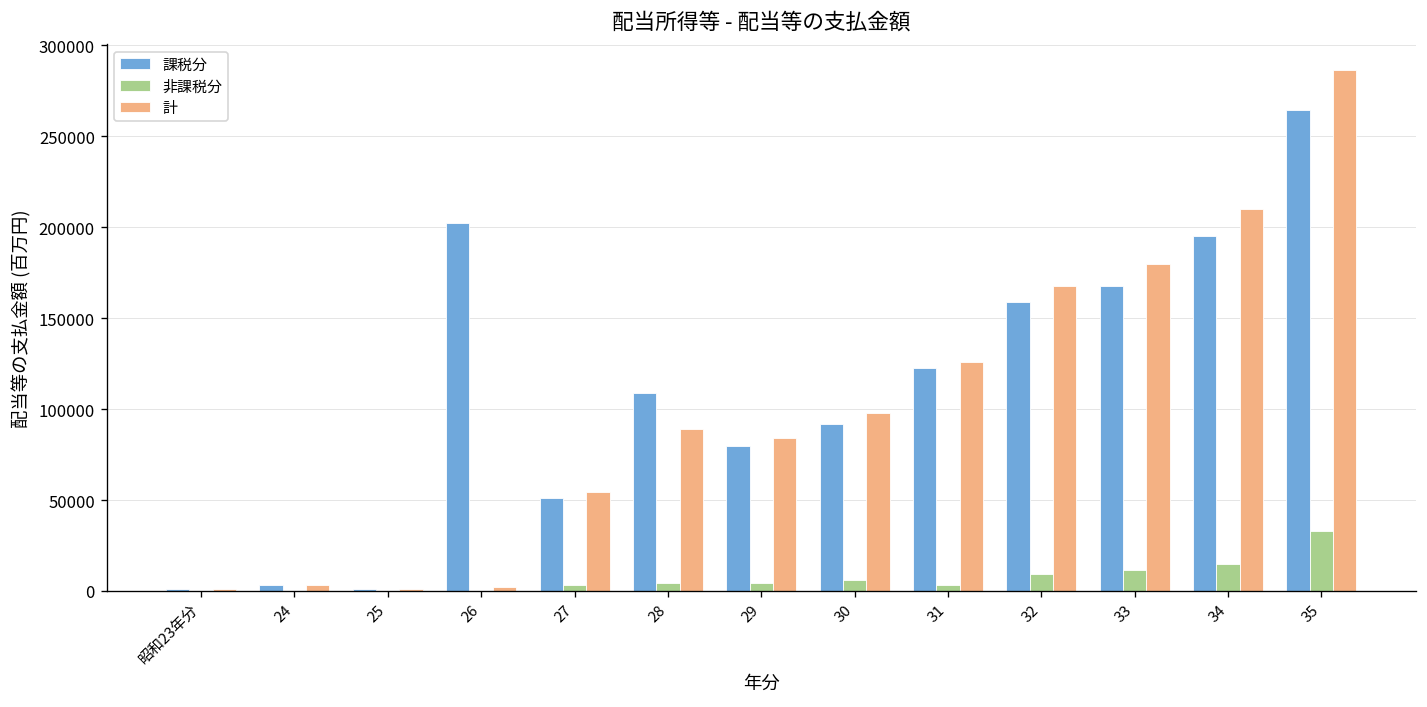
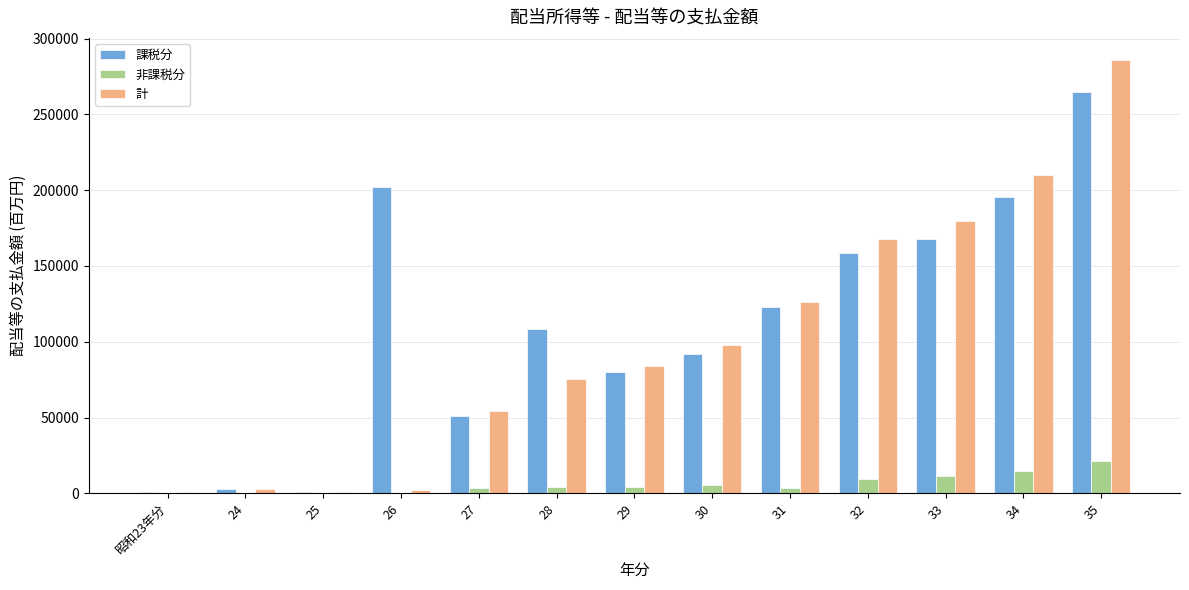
計, 28: 89000 -> 75000
非課税分, 35: 33000 -> 22000
